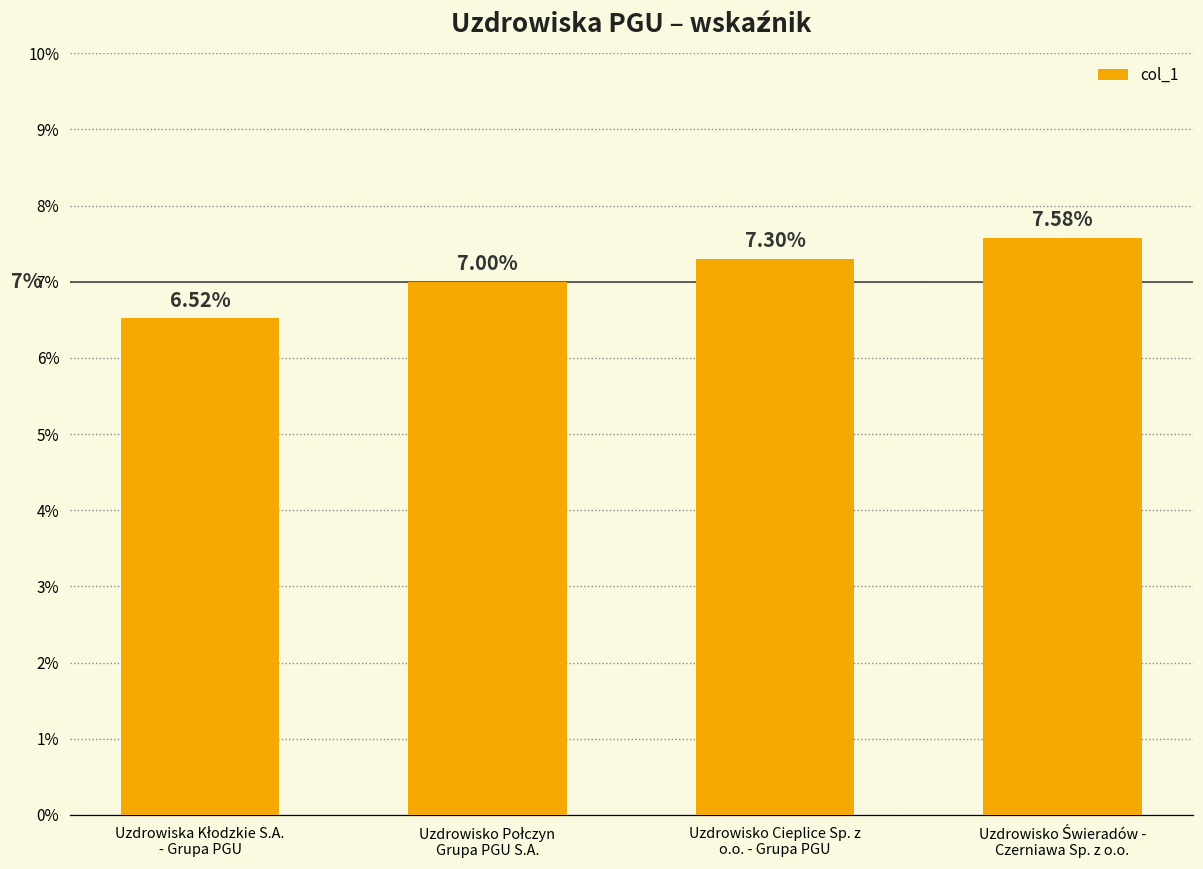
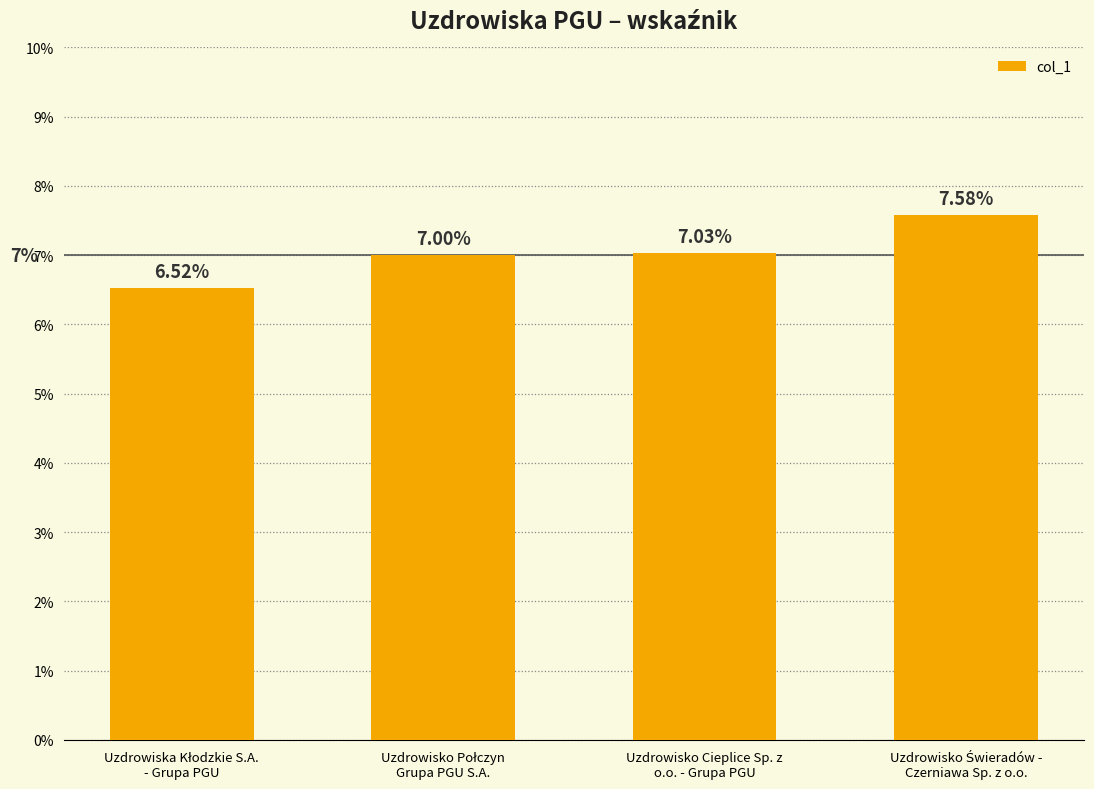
Uzdrowisko Cieplice Sp. z o.o. - Grupa PGU: 7.30% -> 7.03%
